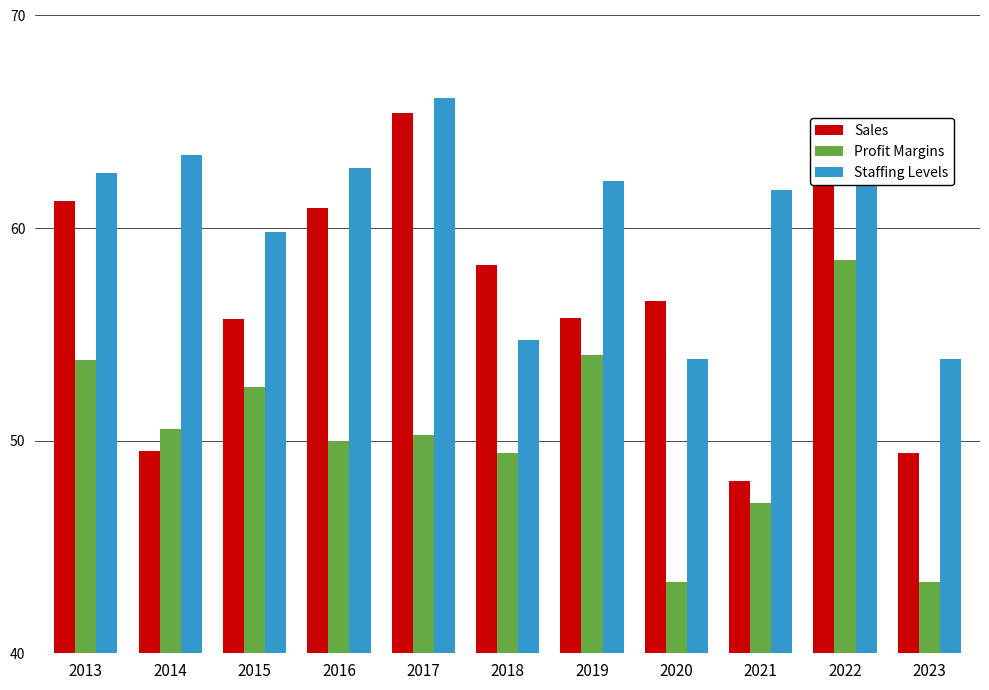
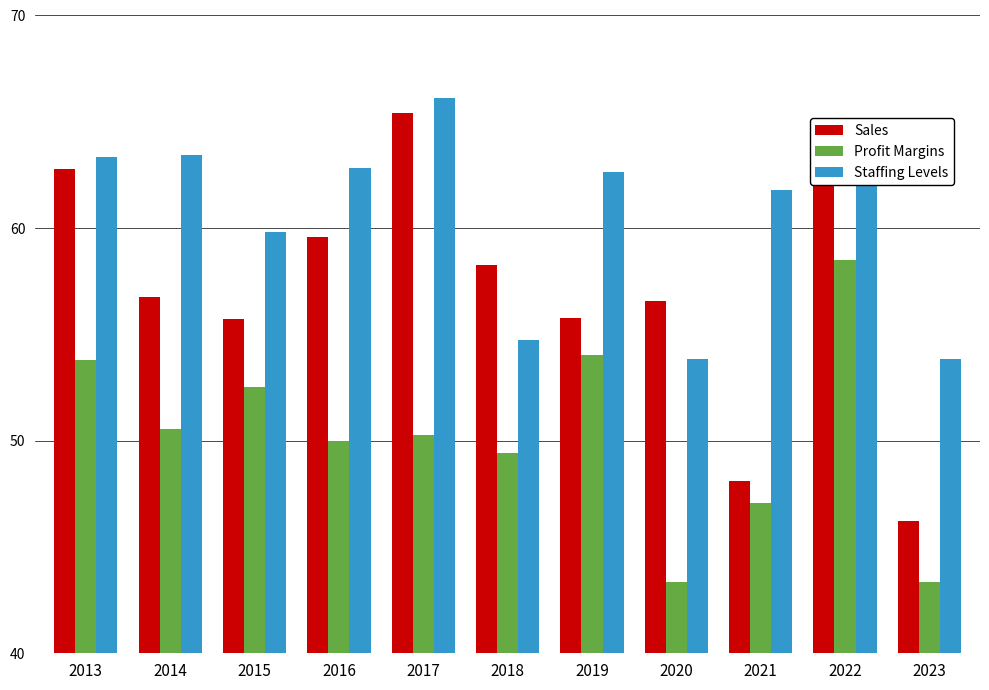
Sales, 2013: 61.3 -> 62.8
Staffing Levels, 2013: 62.6 -> 63.3
Sales, 2014: 49.5 -> 56.8
Sales, 2016: 60.9 -> 59.6
Staffing Levels, 2019: 62.2 -> 62.6
Sales, 2023: 49.4 -> 46.2
